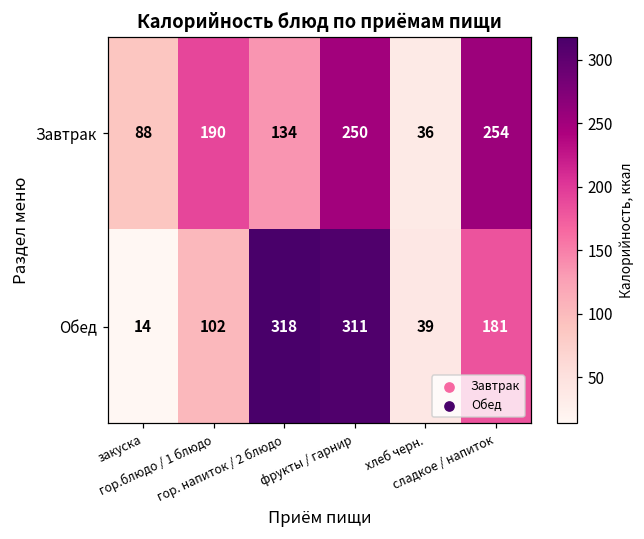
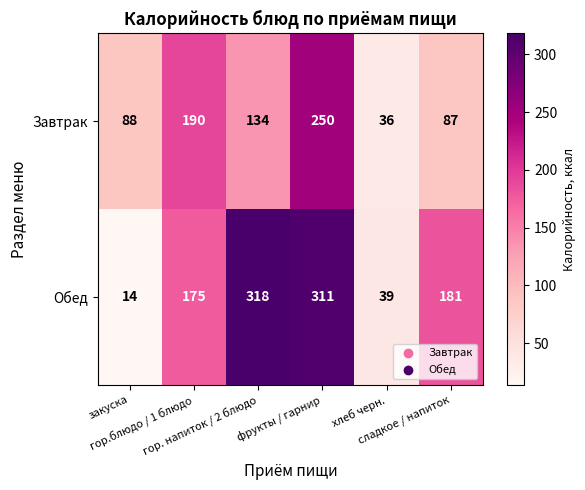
Завтрак, сладкое / напиток: 254 -> 87
Обед, гор.блюдо / 1 блюдо: 102 -> 175
